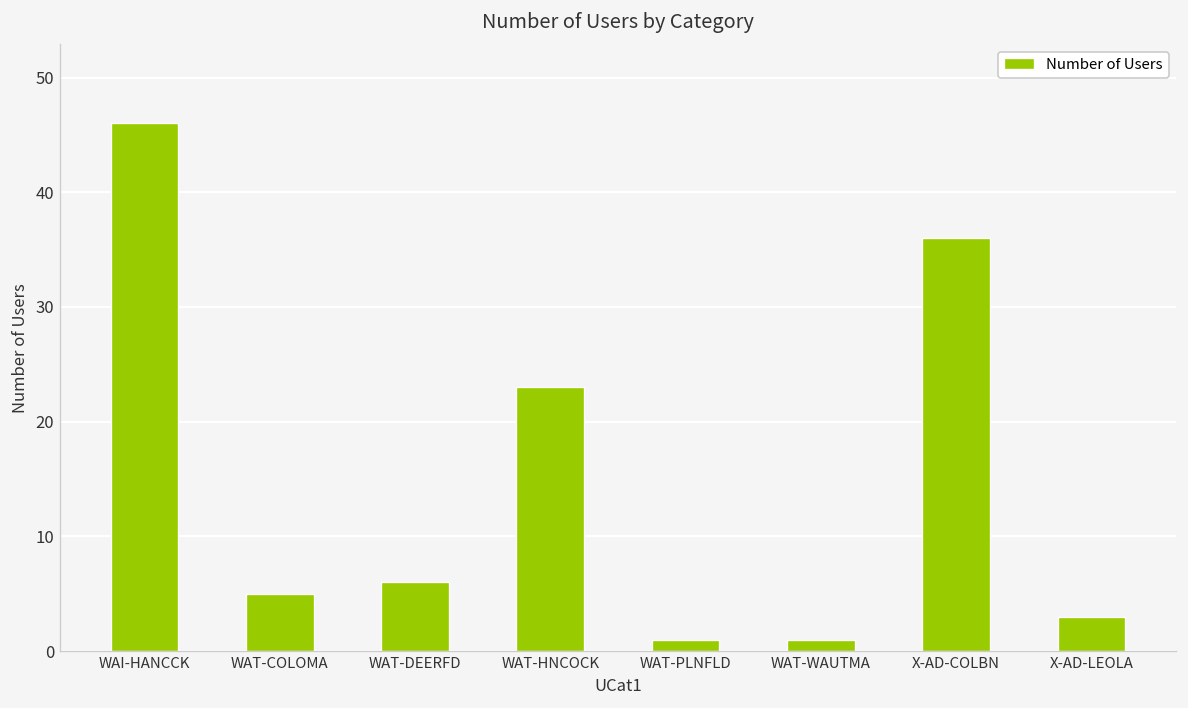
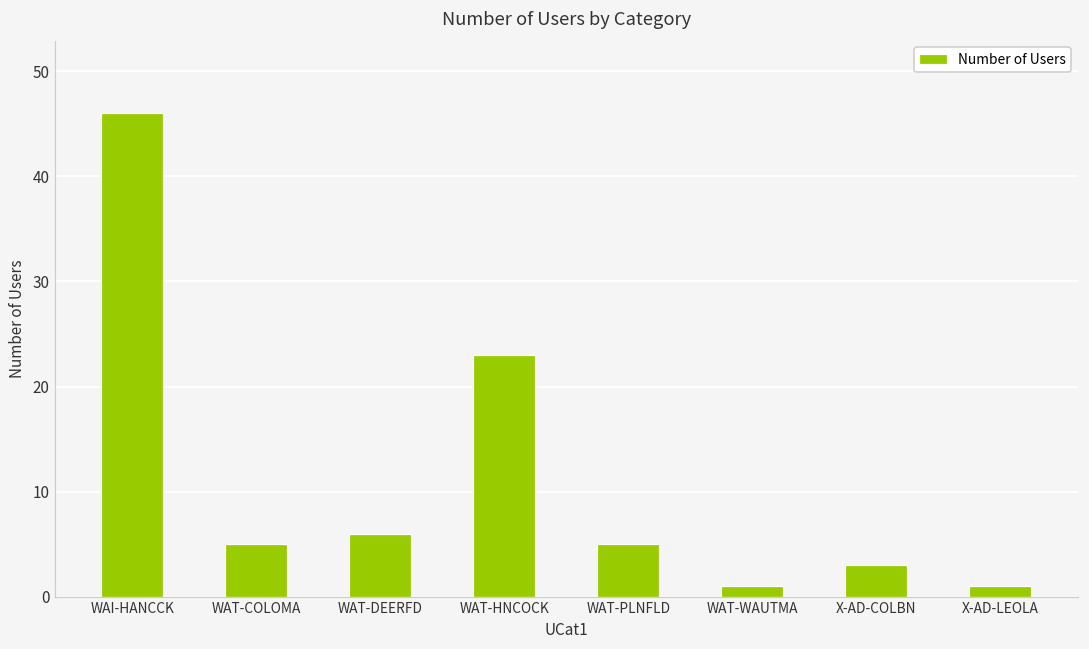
WAT-PLNFLD: 1 -> 5
X-AD-COLBN: 36 -> 3
X-AD-LEOLA: 3 -> 1
